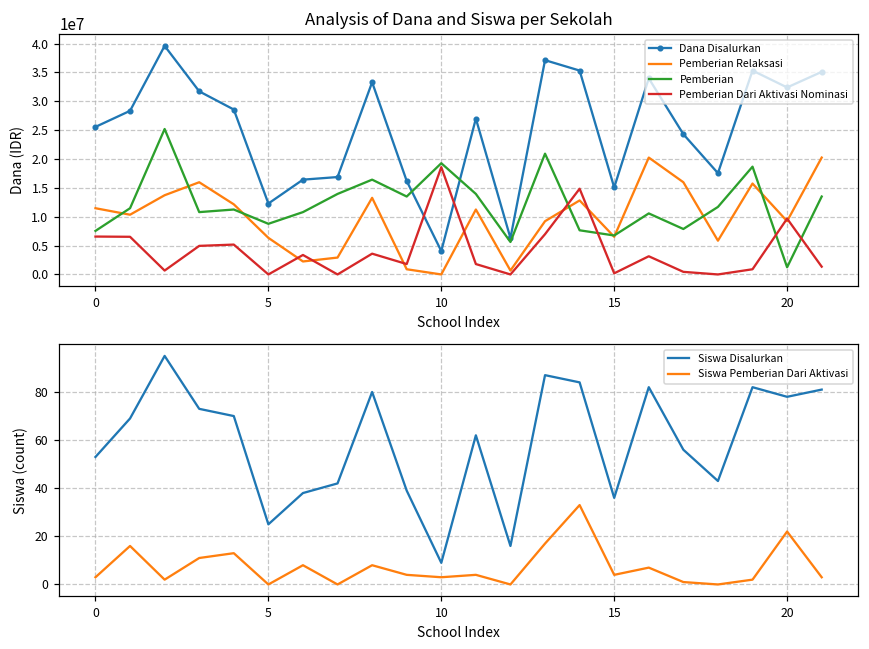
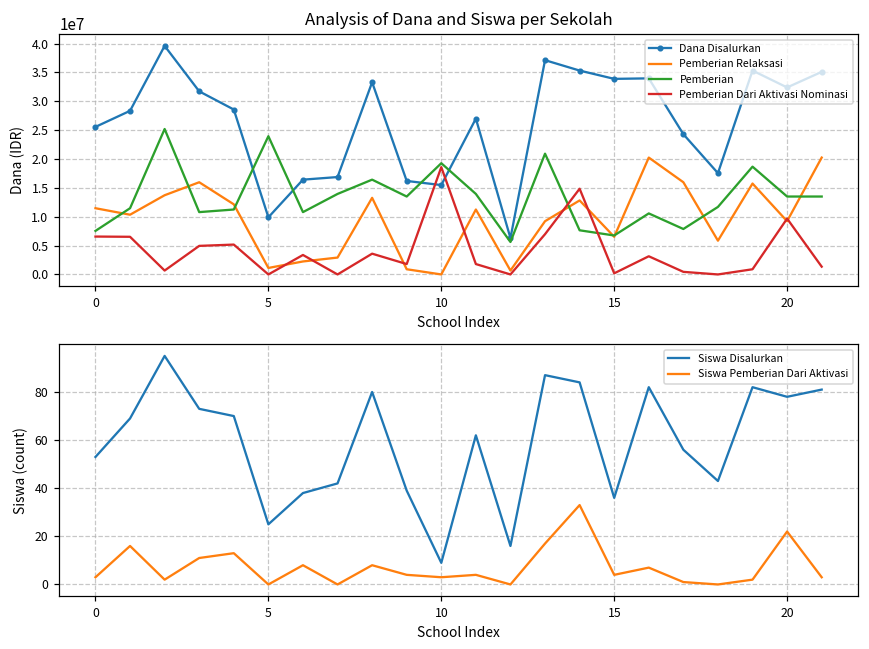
Analysis of Dana and Siswa per Sekolah, Dana Disalurkan, 5: 12000000 -> 10000000
Analysis of Dana and Siswa per Sekolah, Pemberian Relaksasi, 5: 6000000 -> 1000000
Analysis of Dana and Siswa per Sekolah, Pemberian, 5: 9000000 -> 24000000
Analysis of Dana and Siswa per Sekolah, Dana Disalurkan, 10: 4000000 -> 15000000
Analysis of Dana and Siswa per Sekolah, Dana Disalurkan, 15: 15000000 -> 34000000
Analysis of Dana and Siswa per Sekolah, Pemberian, 20: 1000000 -> 14000000
